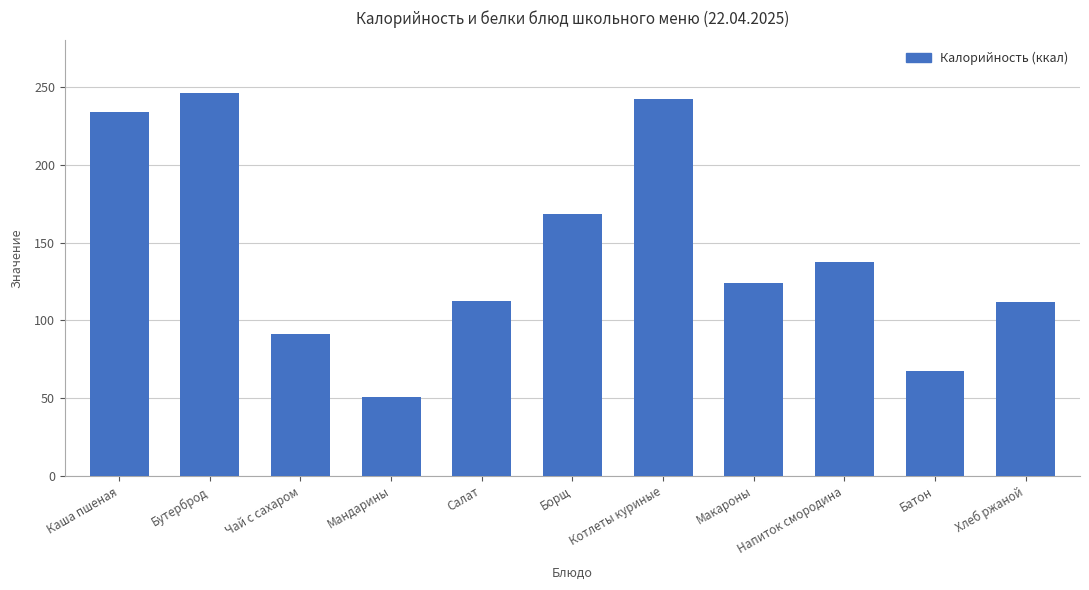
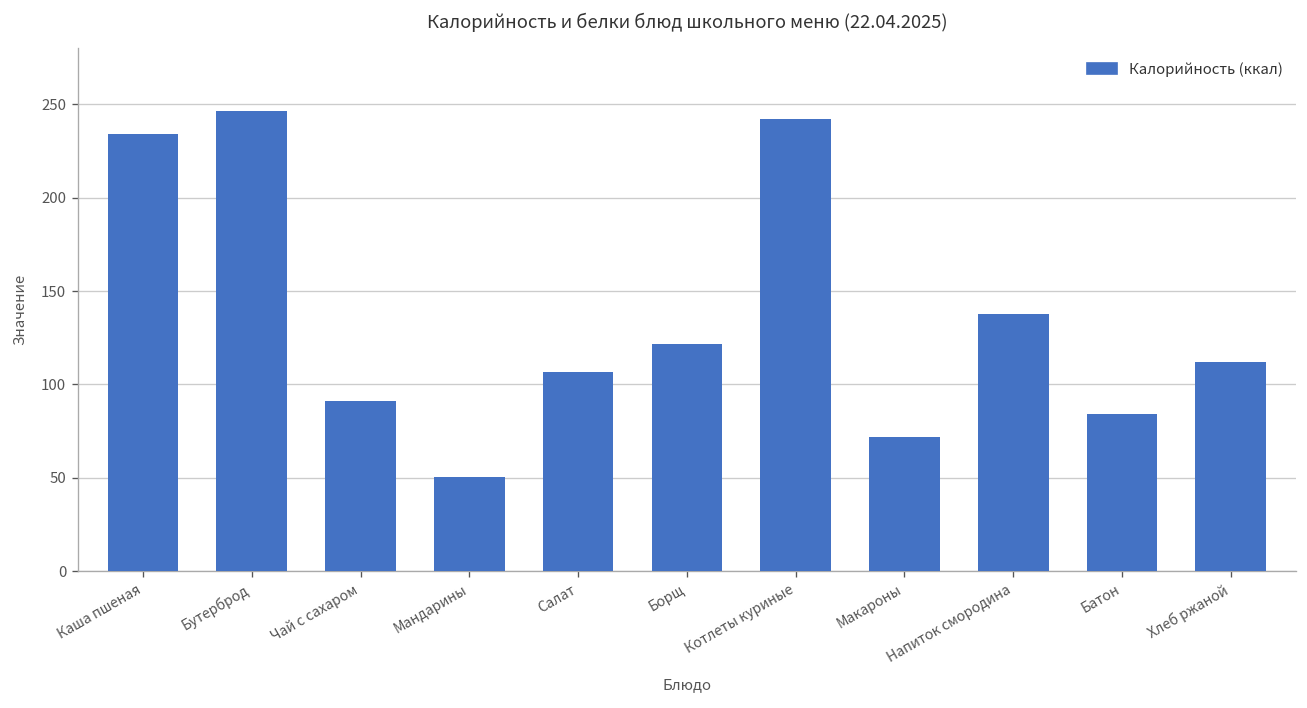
Салат: 112 -> 107
Борщ: 169 -> 122
Макароны: 124 -> 72
Батон: 67 -> 84
